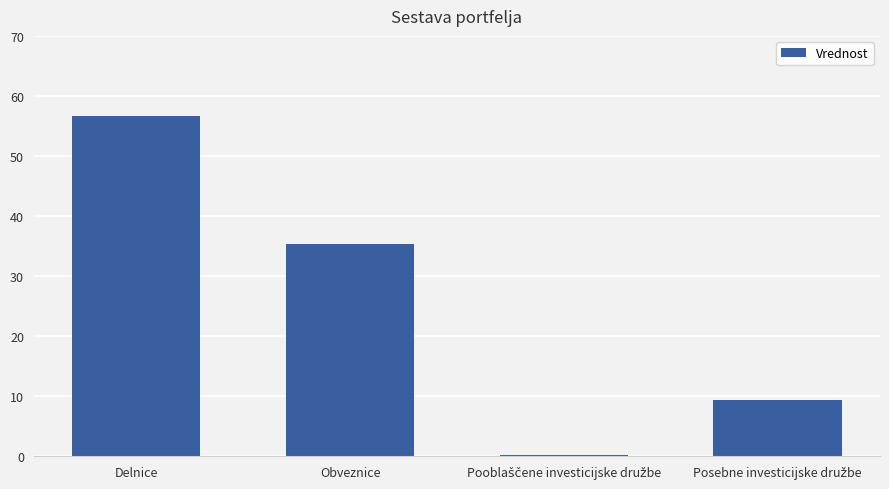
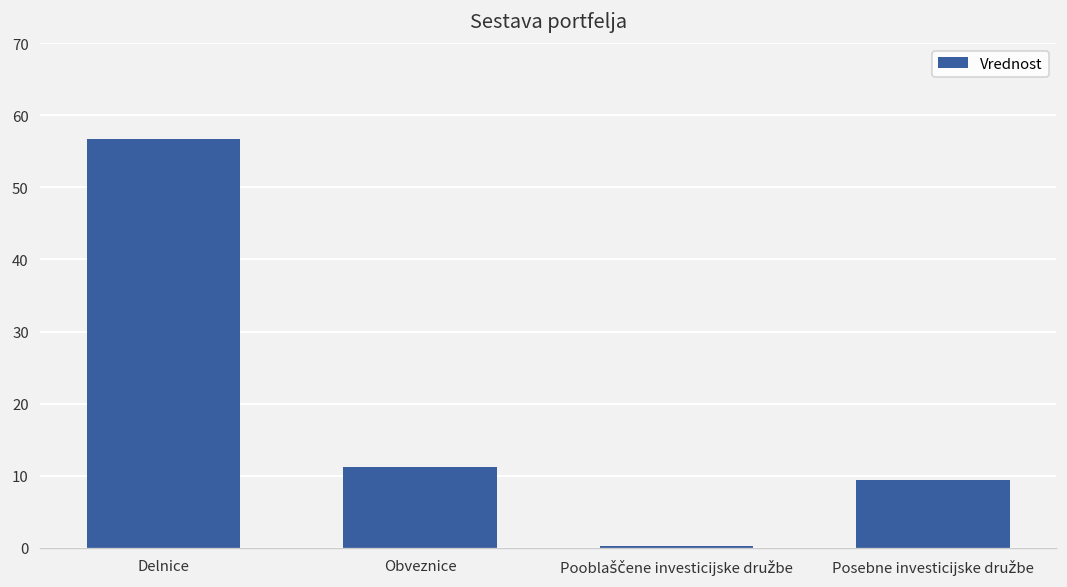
Obveznice: 35 -> 11
